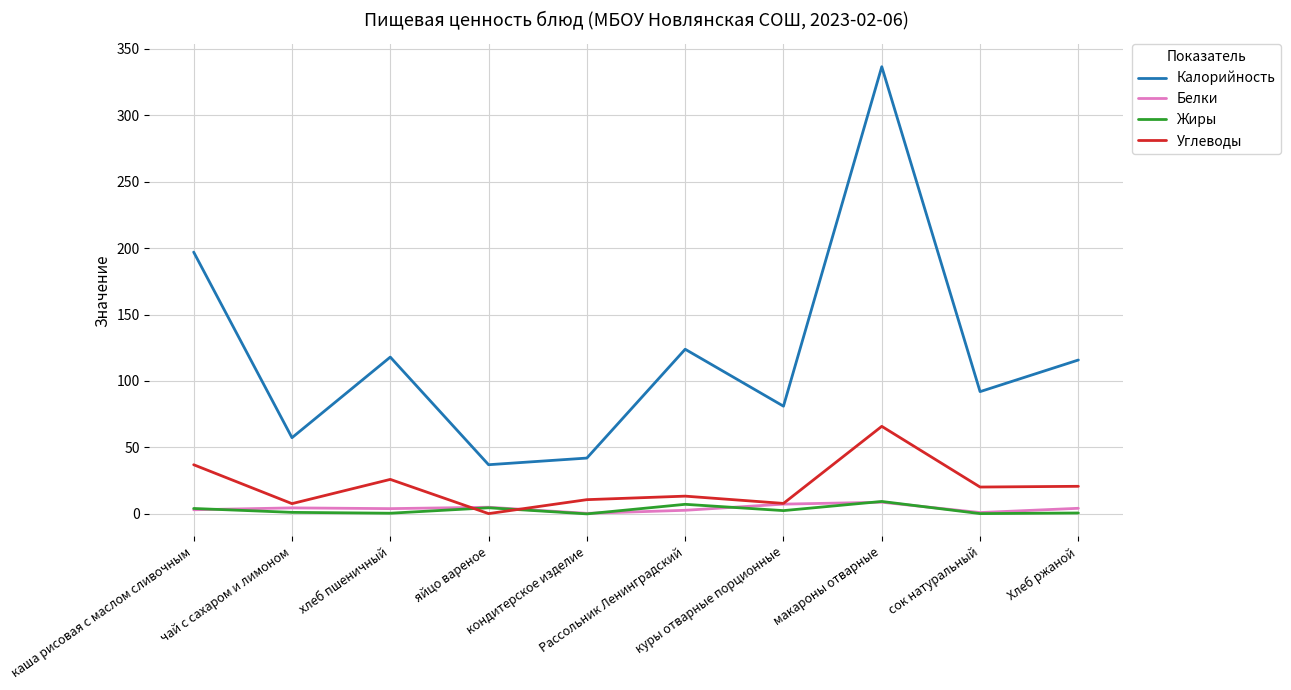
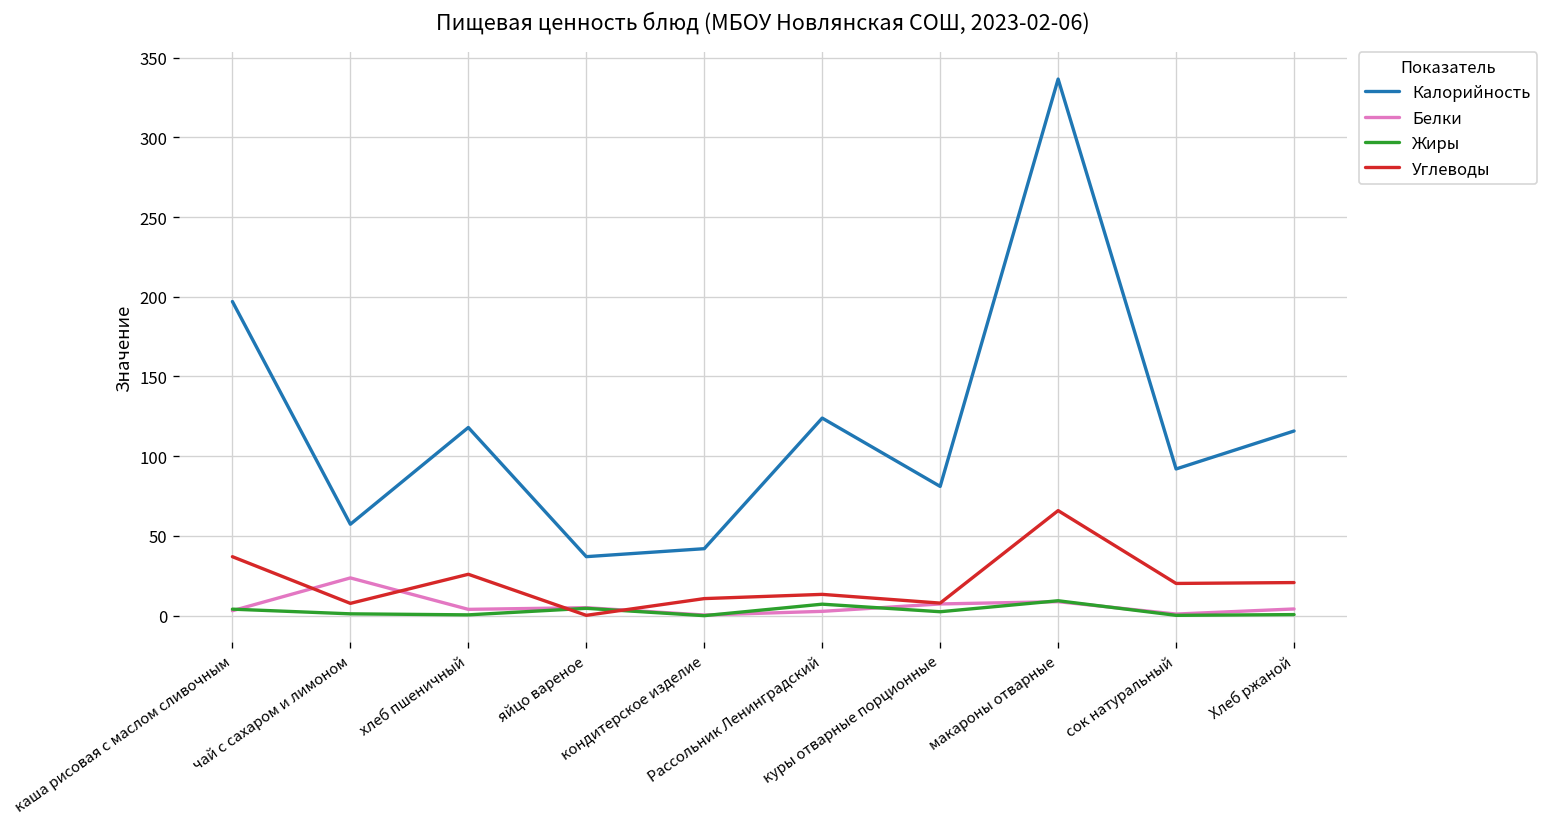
Белки, чай с сахаром и лимоном: 5 -> 24
